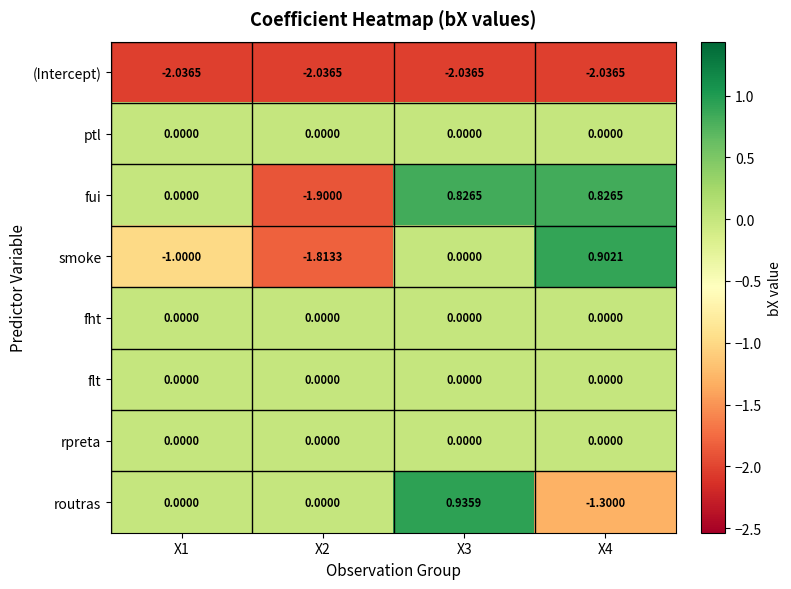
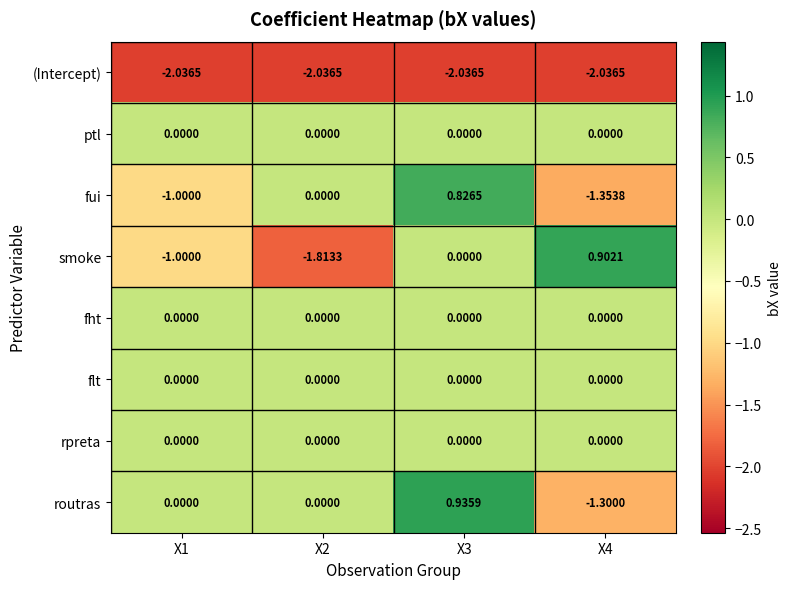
fui, X1: 0.0000 -> -1.0000
fui, X2: -1.9000 -> 0.0000
fui, X4: 0.8265 -> -1.3538
